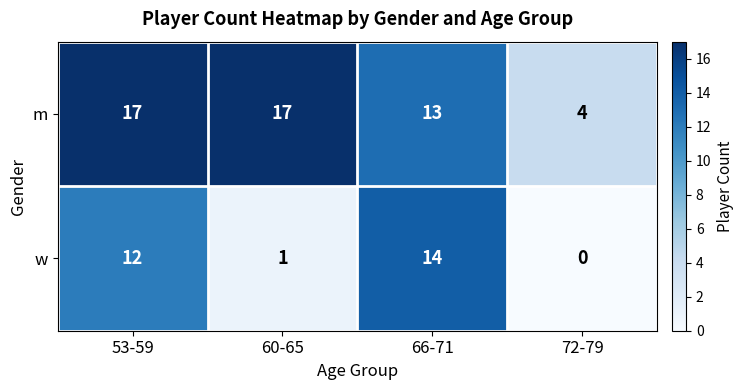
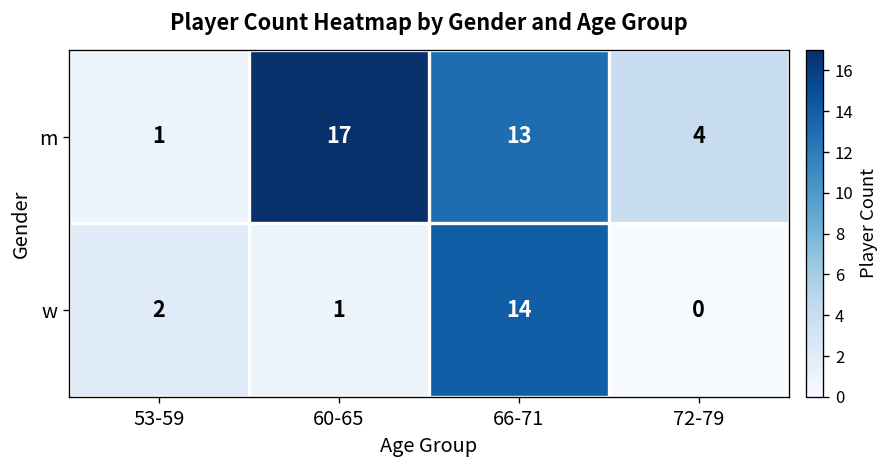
m, 53-59: 17 -> 1
w, 53-59: 12 -> 2
